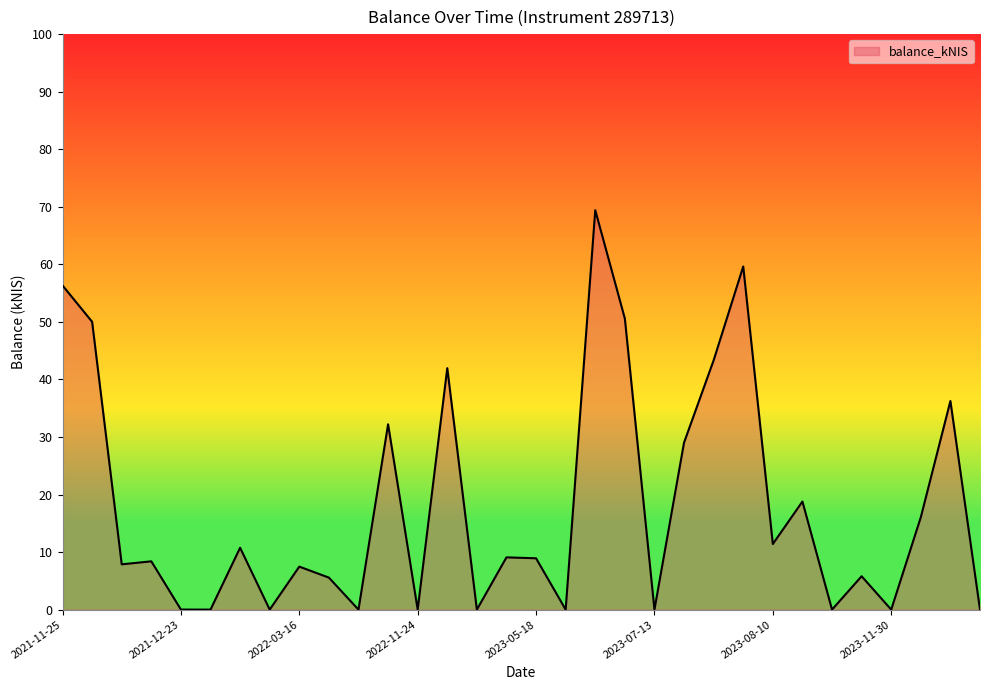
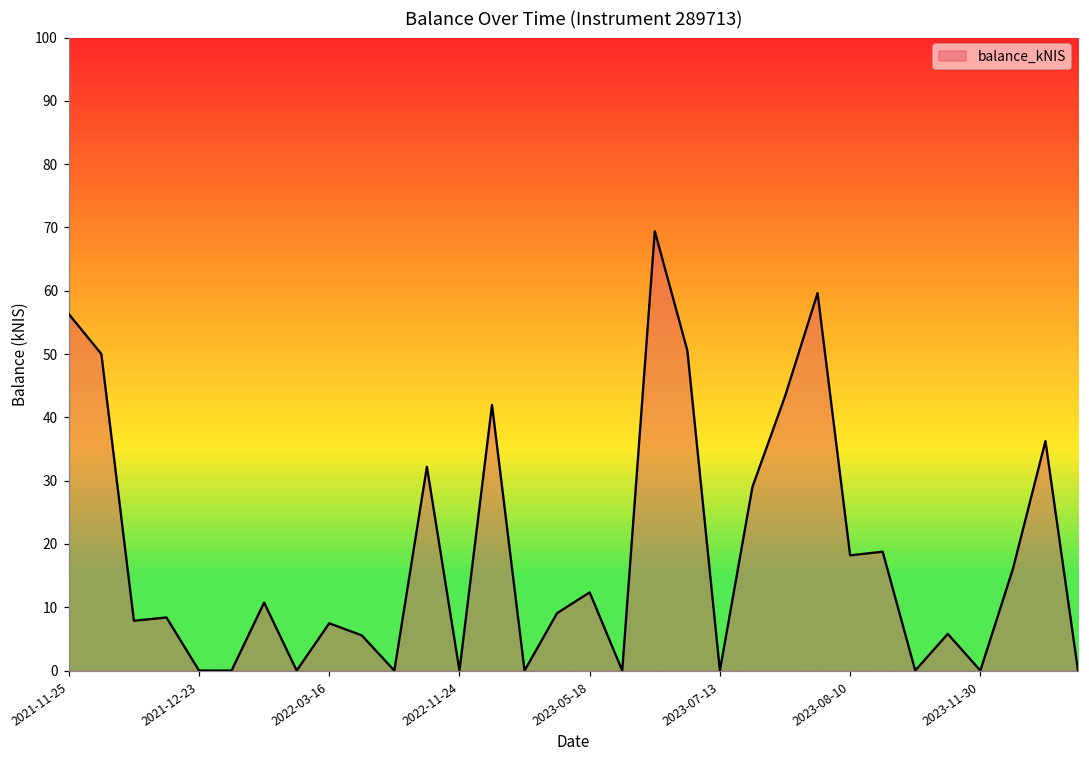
2023-05-18: 9 -> 12
2023-08-10: 11 -> 18
